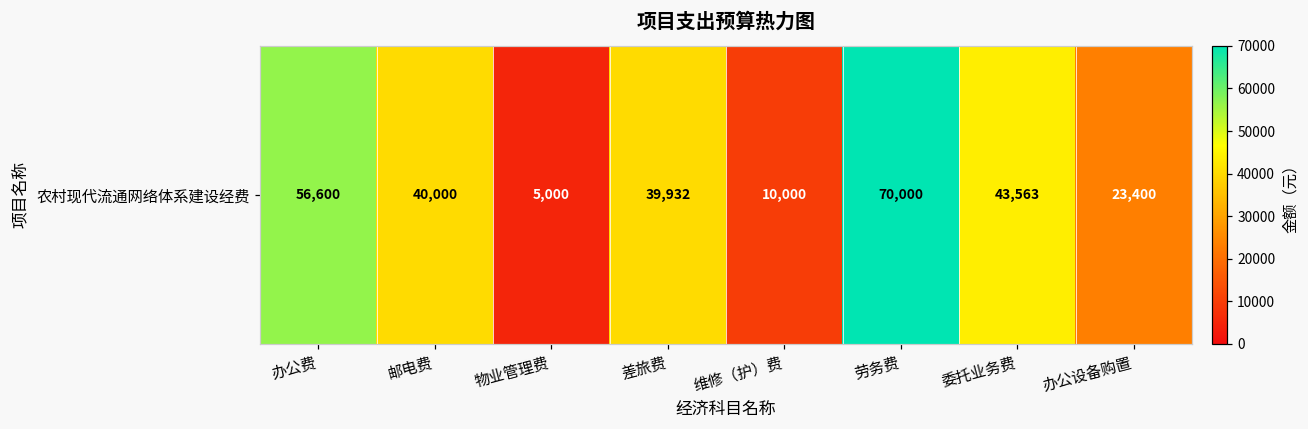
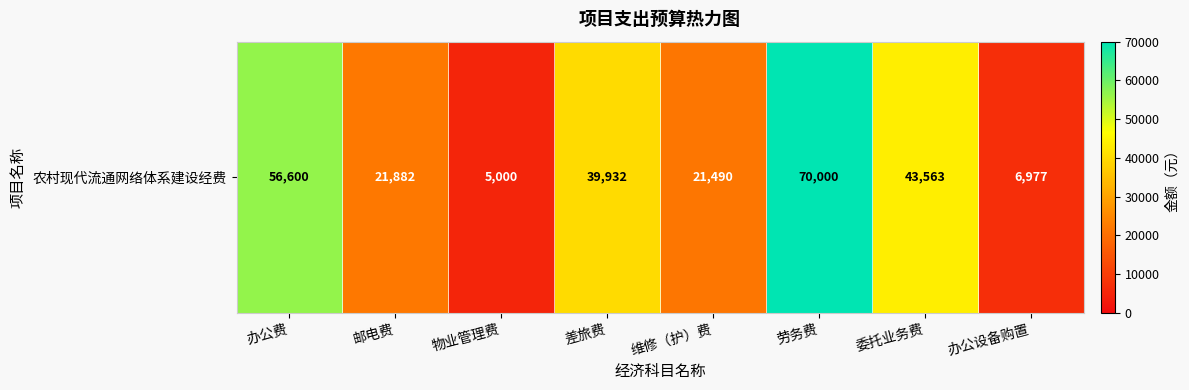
农村现代流通网络体系建设经费, 邮电费: 40,000 -> 21,882
农村现代流通网络体系建设经费, 维修（护）费: 10,000 -> 21,490
农村现代流通网络体系建设经费, 办公设备购置: 23,400 -> 6,977
